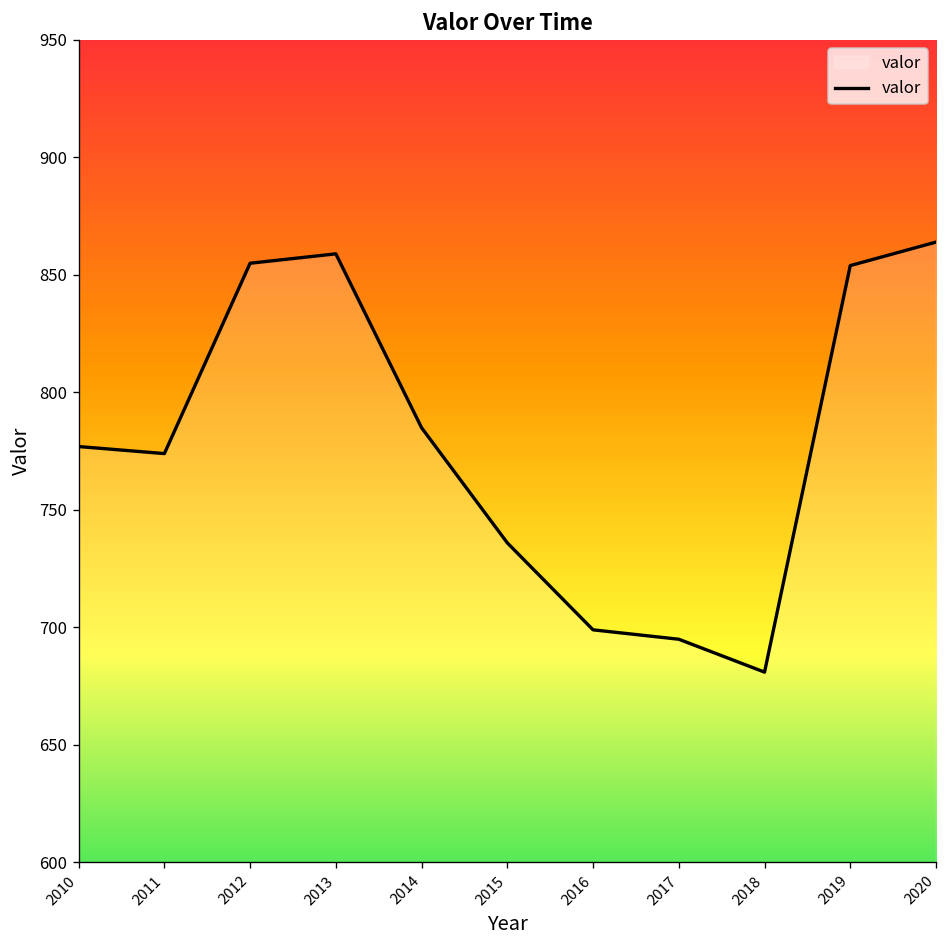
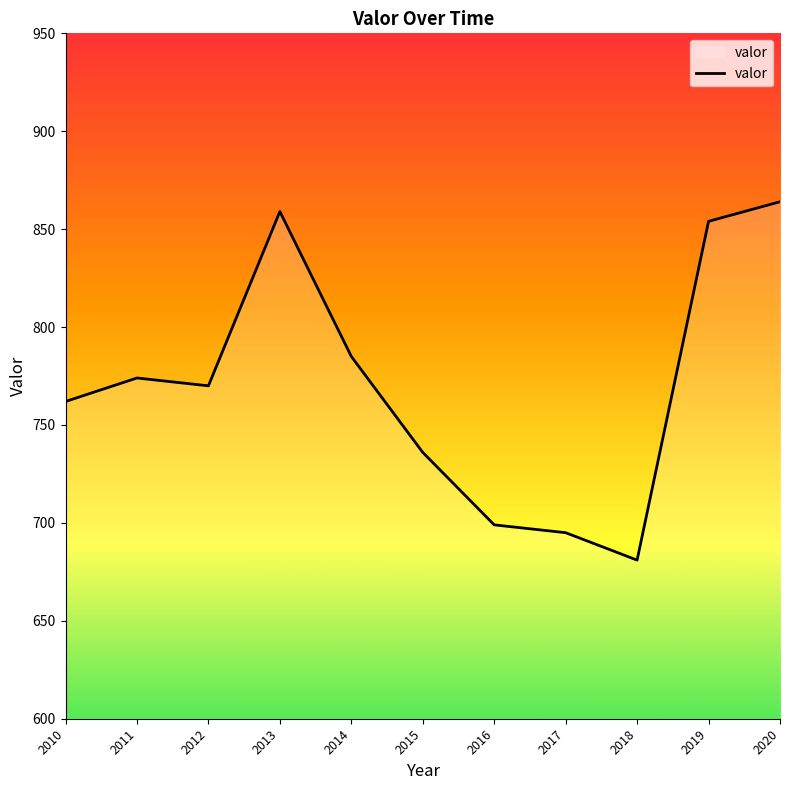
2010: 777 -> 762
2012: 855 -> 770
